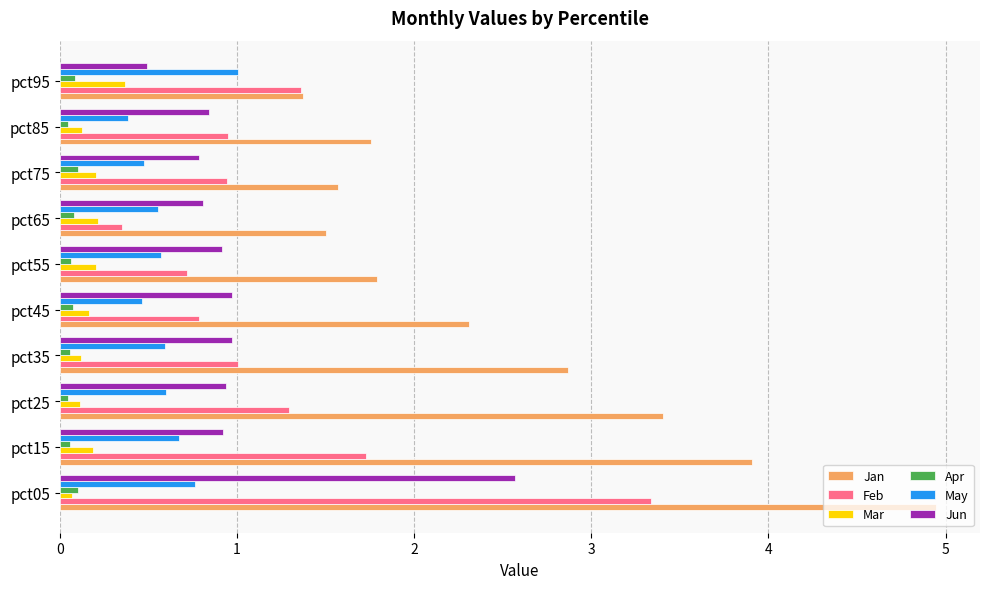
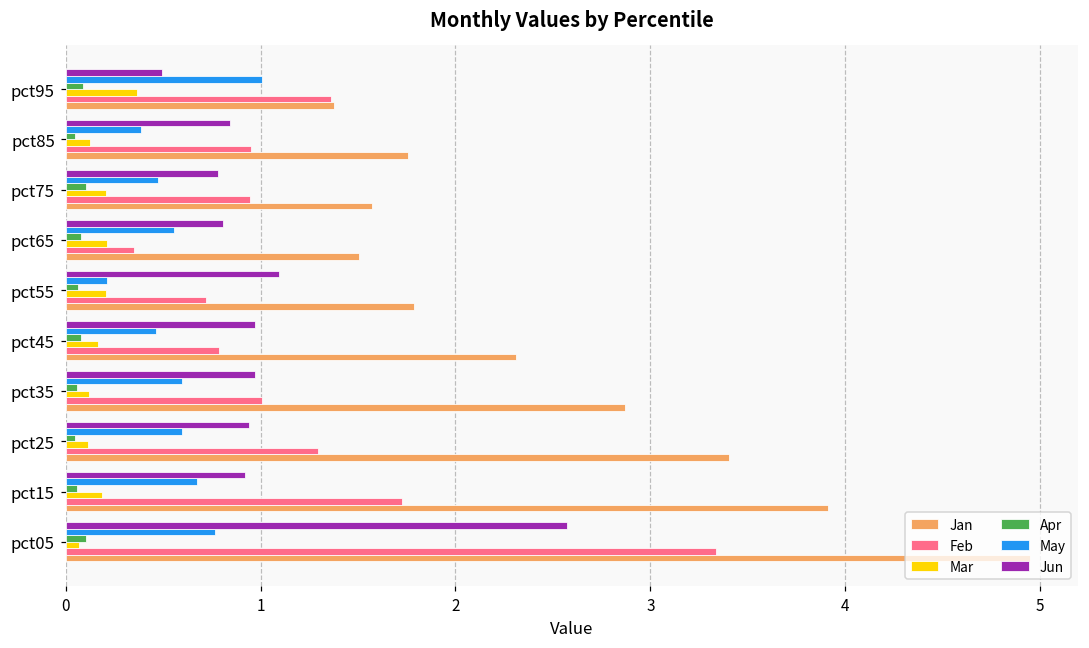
Jun, pct55: 0.92 -> 1.10
May, pct55: 0.57 -> 0.21
